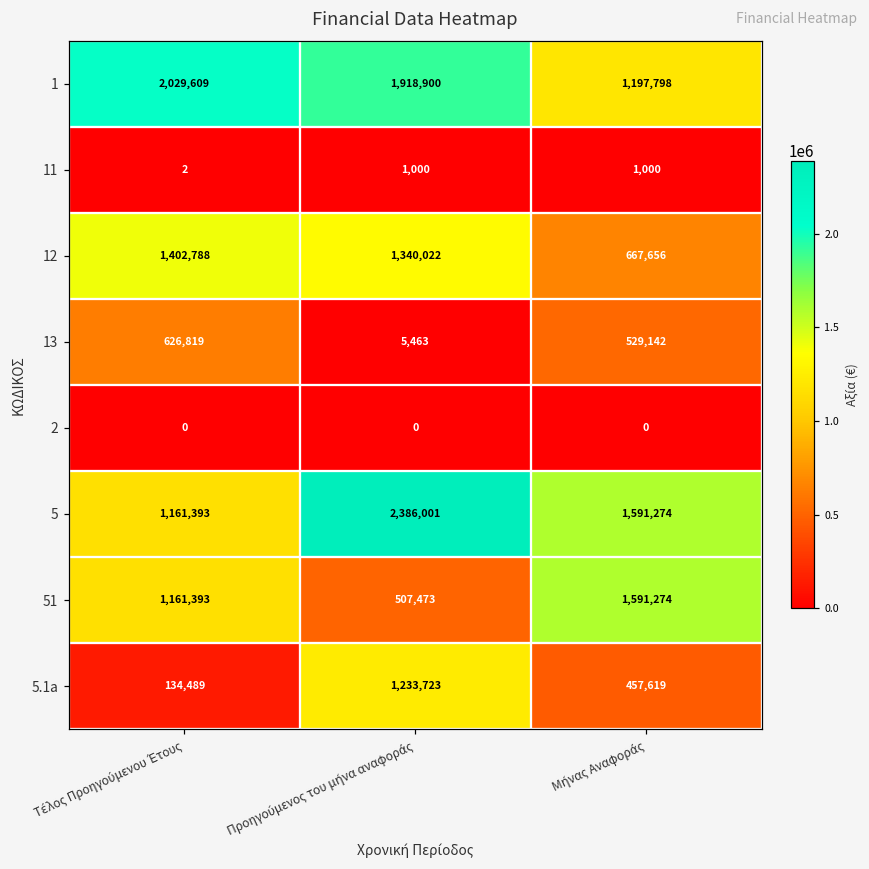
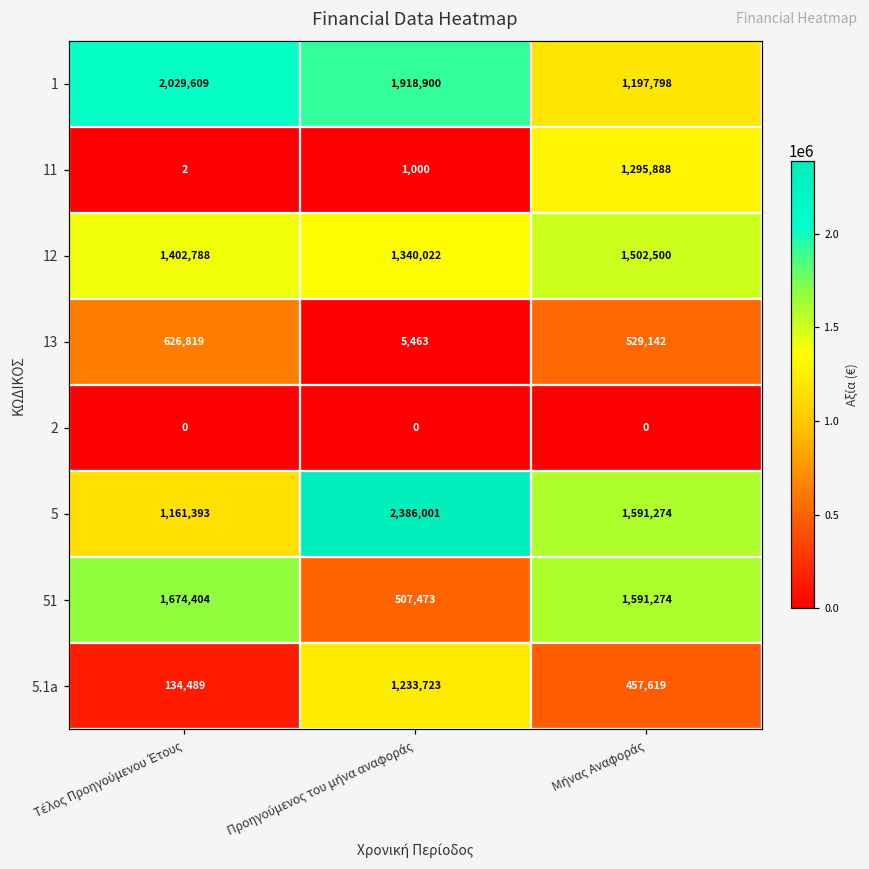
11, Μήνας Αναφοράς: 1,000 -> 1,295,888
12, Μήνας Αναφοράς: 667,656 -> 1,502,500
51, Τέλος Προηγούμενου Έτους: 1,161,393 -> 1,674,404
